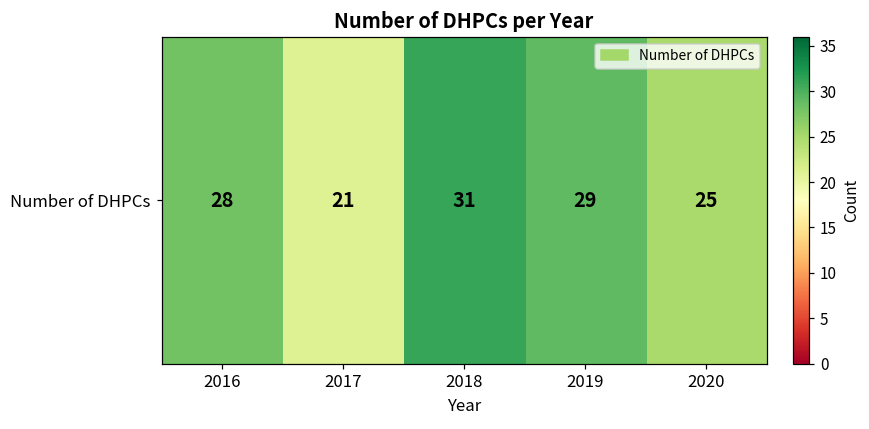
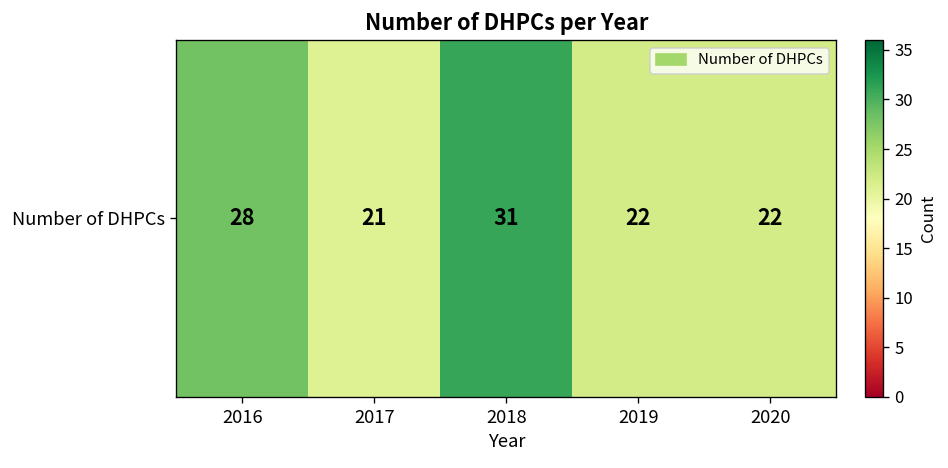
Number of DHPCs, 2019: 29 -> 22
Number of DHPCs, 2020: 25 -> 22
